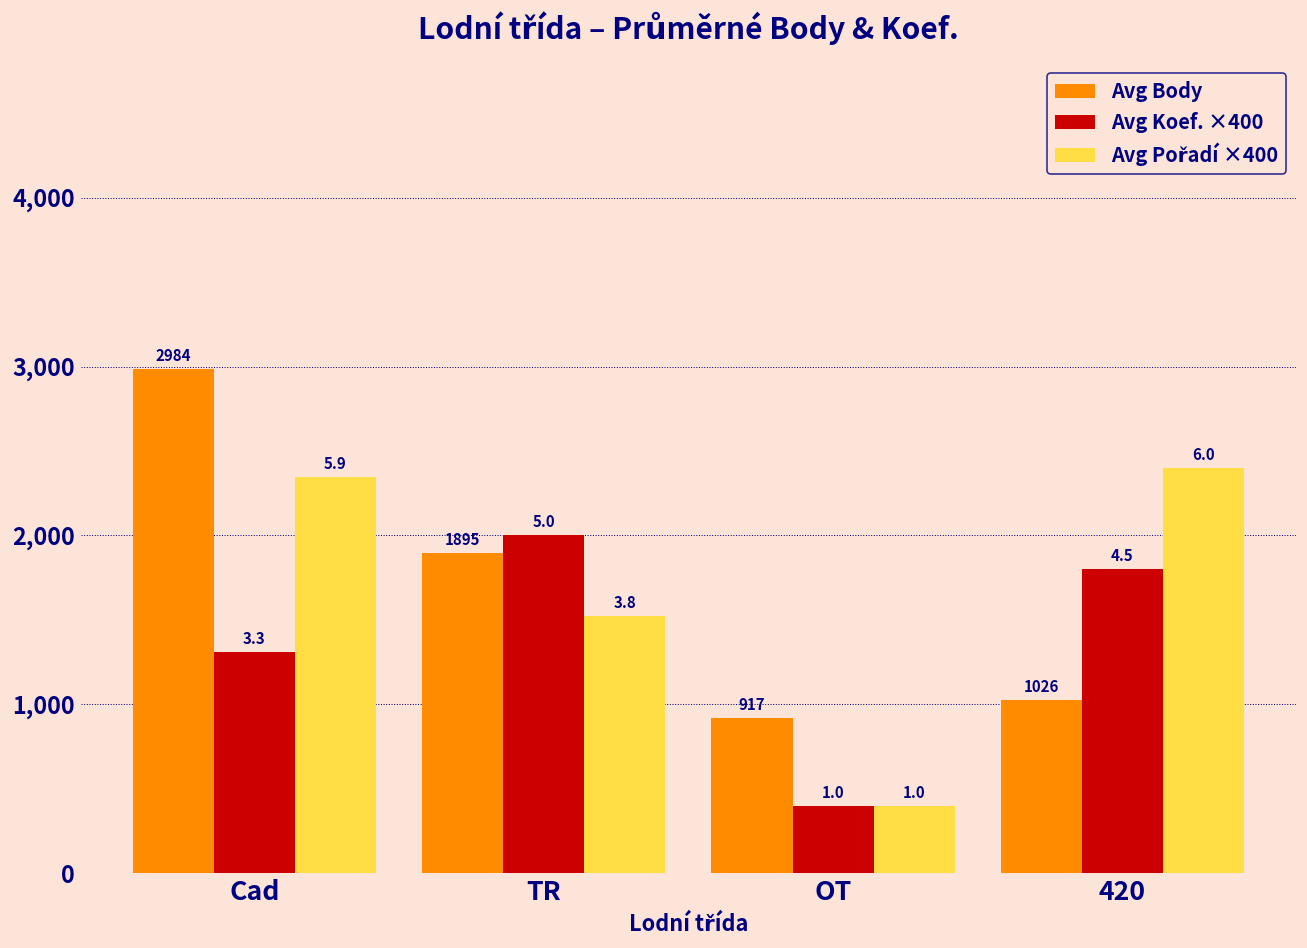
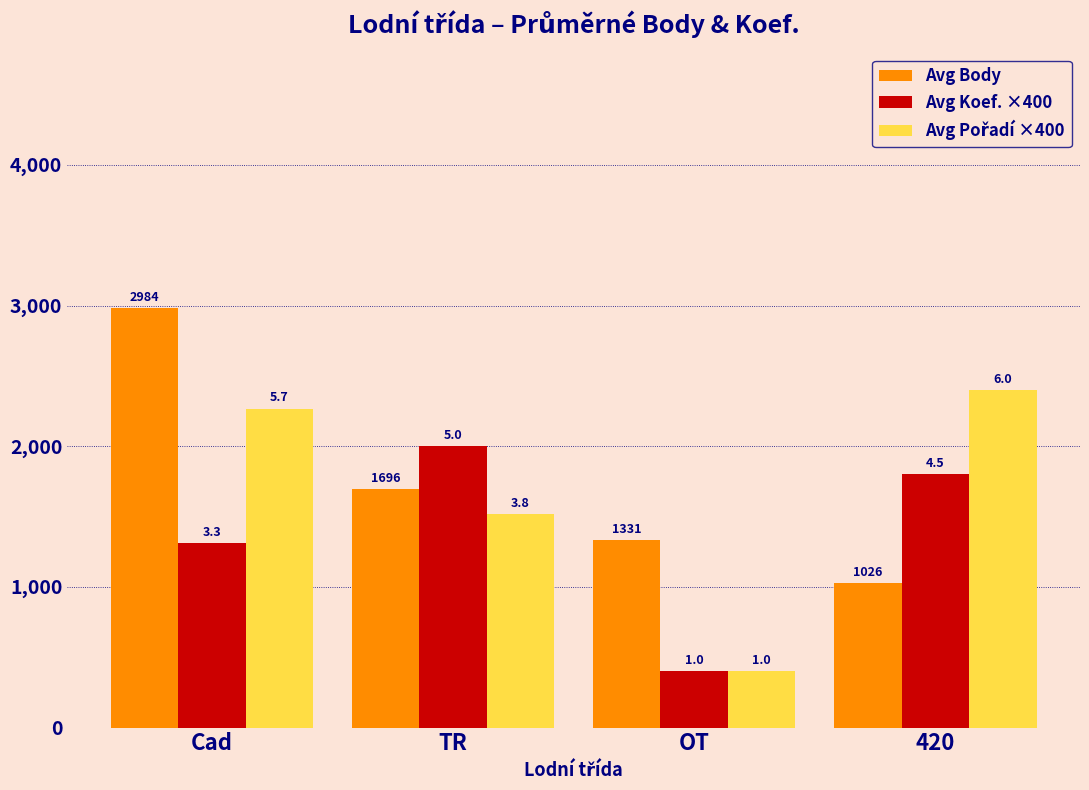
Avg Pořadí ×400, Cad: 5.9 -> 5.7
Avg Body, TR: 1895 -> 1696
Avg Body, OT: 917 -> 1331
